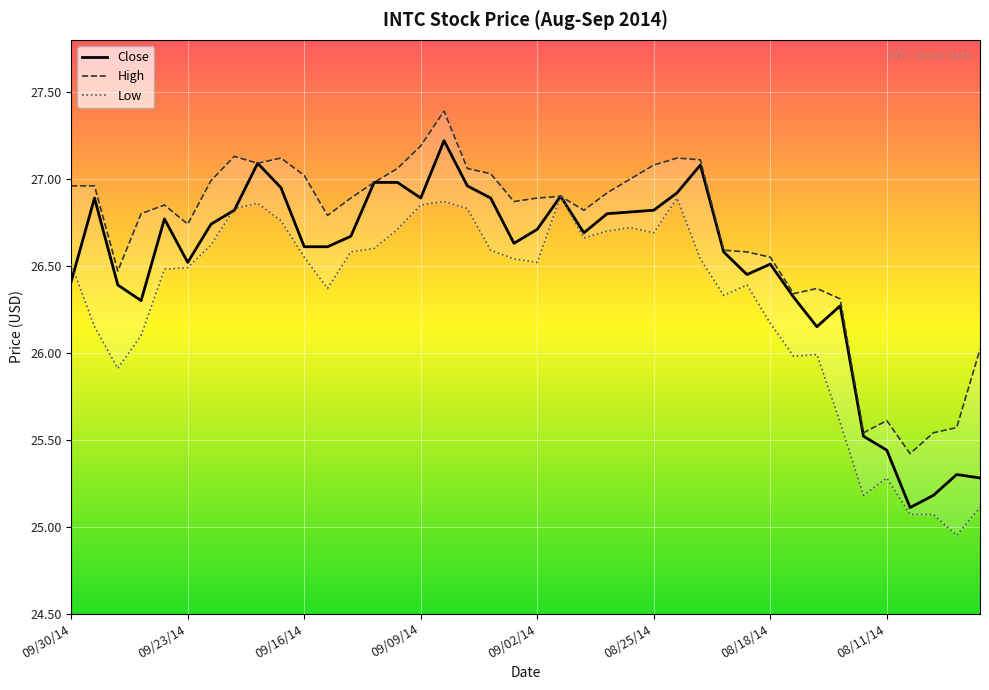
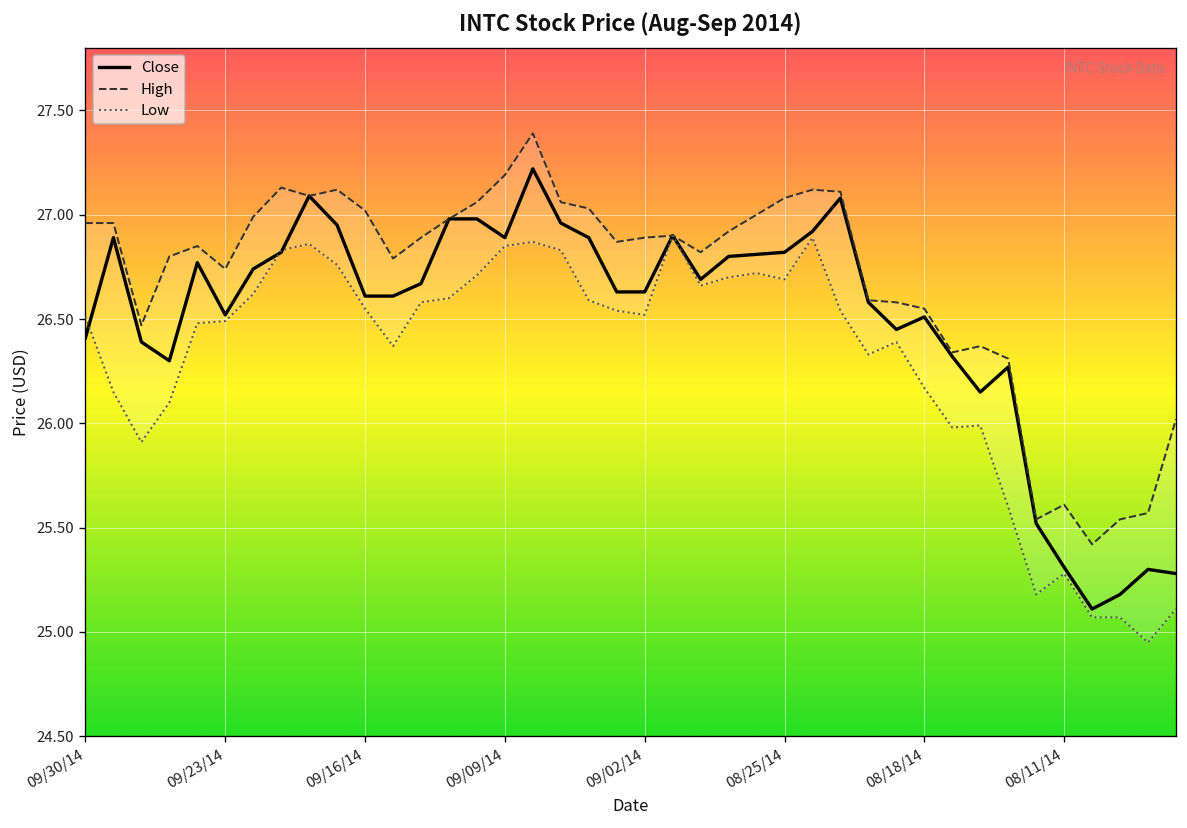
Close, 09/02/14: 26.71 -> 26.63
Close, 08/11/14: 25.44 -> 25.31
